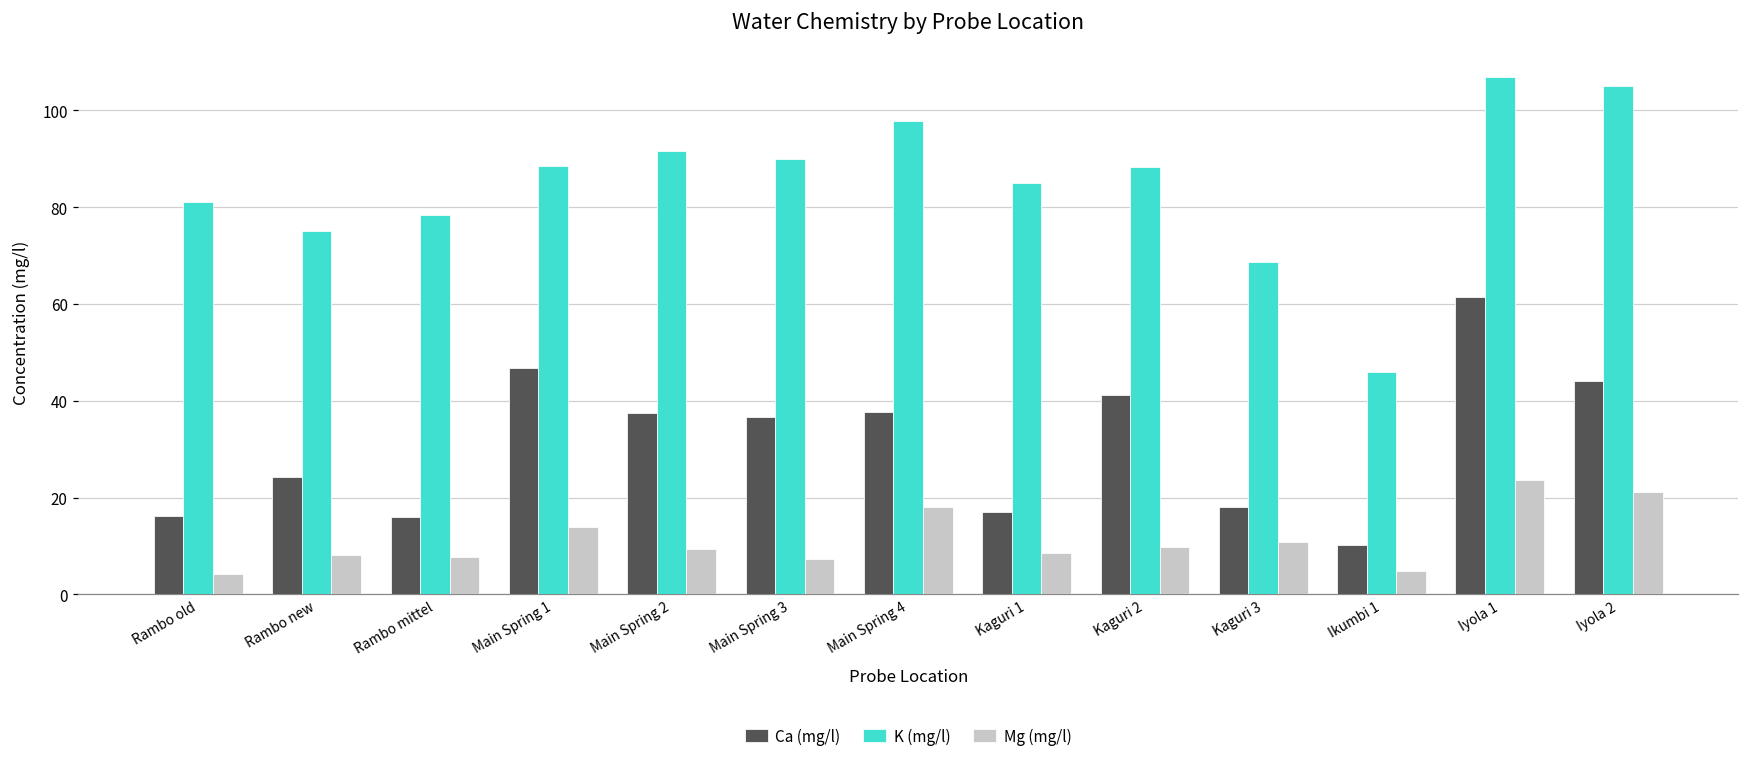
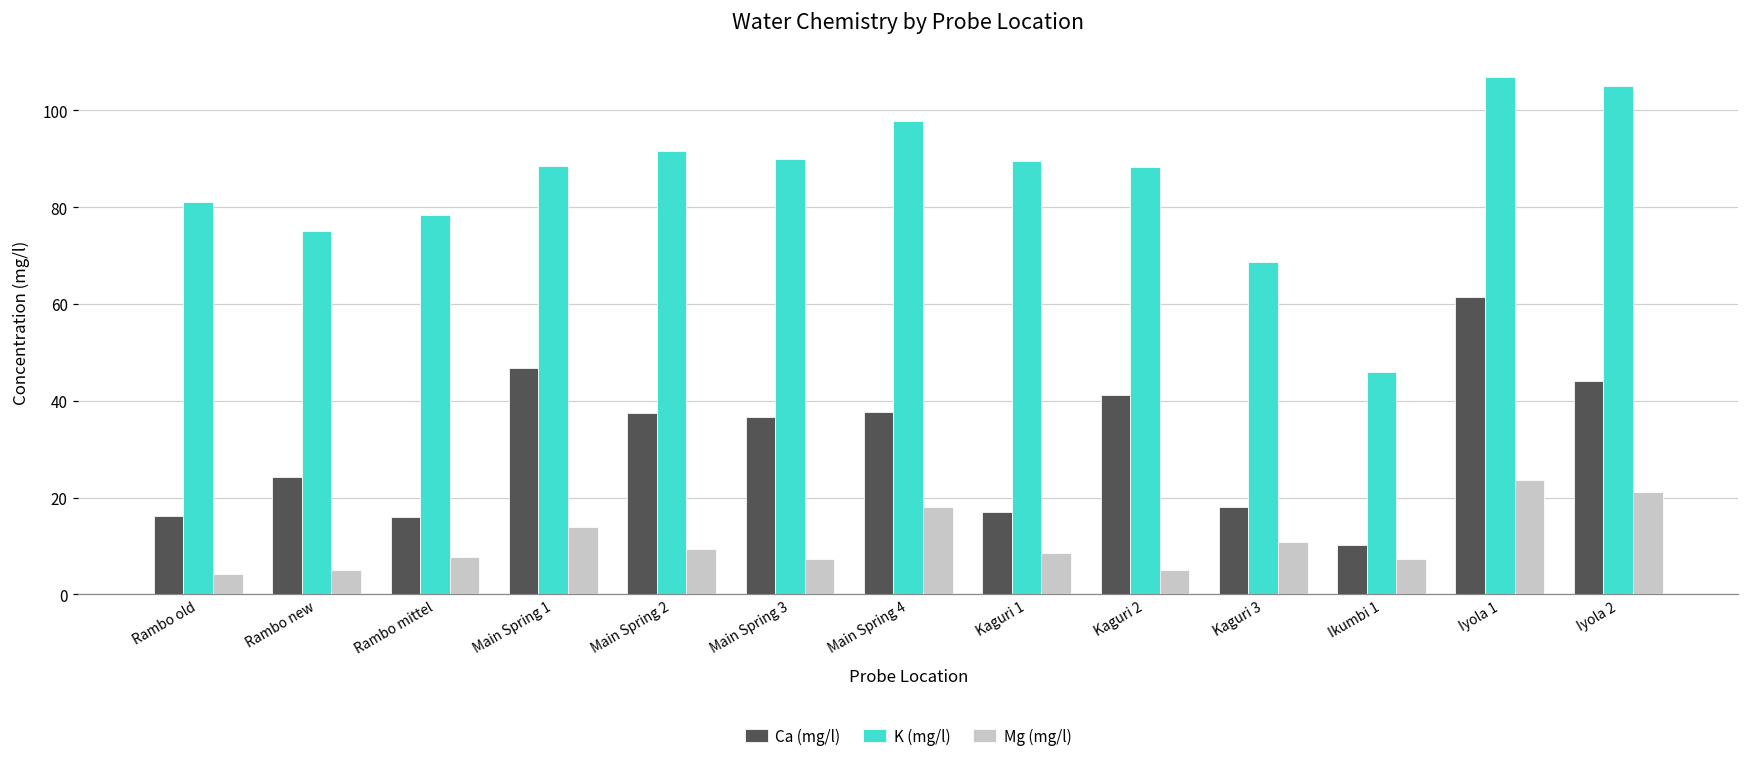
Mg (mg/l), Rambo new: 8 -> 5
K (mg/l), Kaguri 1: 85 -> 90
Mg (mg/l), Kaguri 2: 10 -> 5
Mg (mg/l), Ikumbi 1: 5 -> 7
